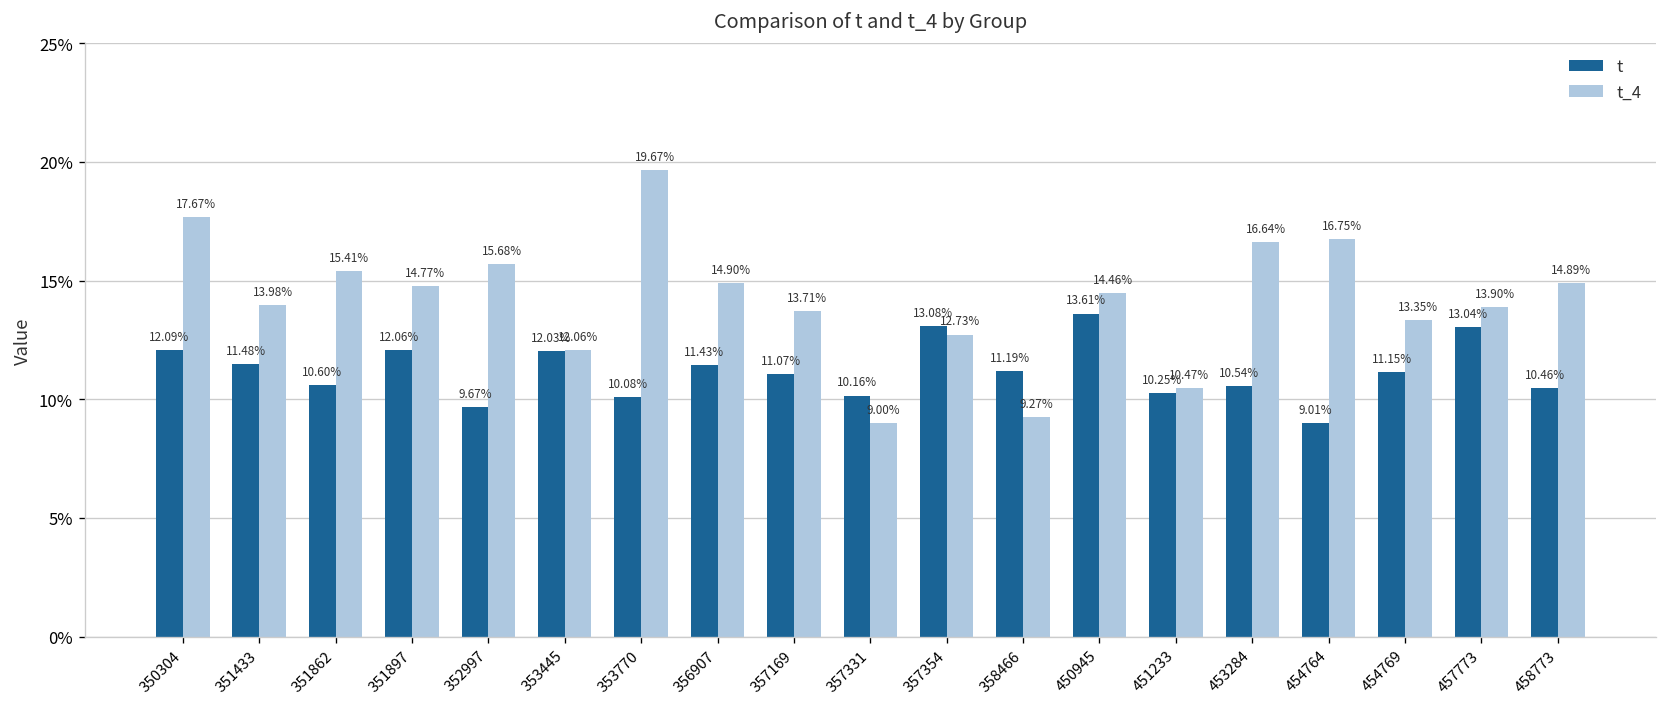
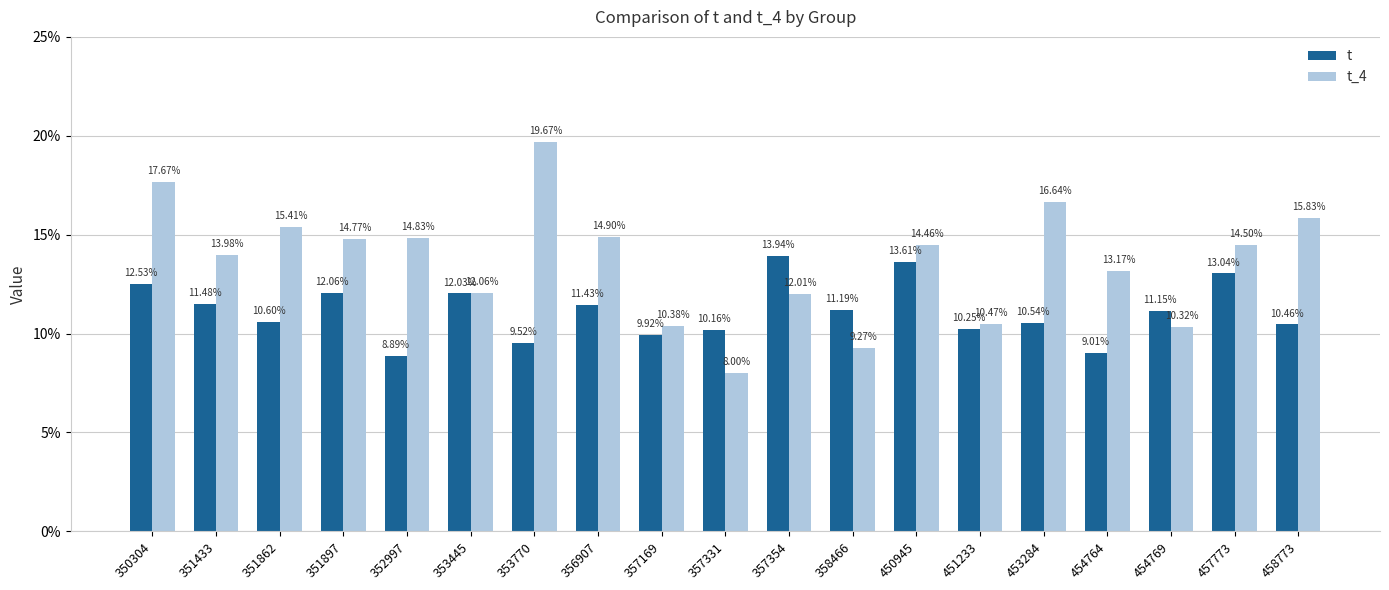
t, 350304: 12.09% -> 12.53%
t, 352997: 9.67% -> 8.89%
t_4, 352997: 15.68% -> 14.83%
t, 353770: 10.08% -> 9.52%
t, 357169: 11.07% -> 9.92%
t_4, 357169: 13.71% -> 10.38%
t_4, 357331: 9.00% -> 8.00%
t, 357354: 13.08% -> 13.94%
t_4, 357354: 12.73% -> 12.01%
t_4, 454764: 16.75% -> 13.17%
t_4, 454769: 13.35% -> 10.32%
t_4, 457773: 13.90% -> 14.50%
t_4, 458773: 14.89% -> 15.83%
